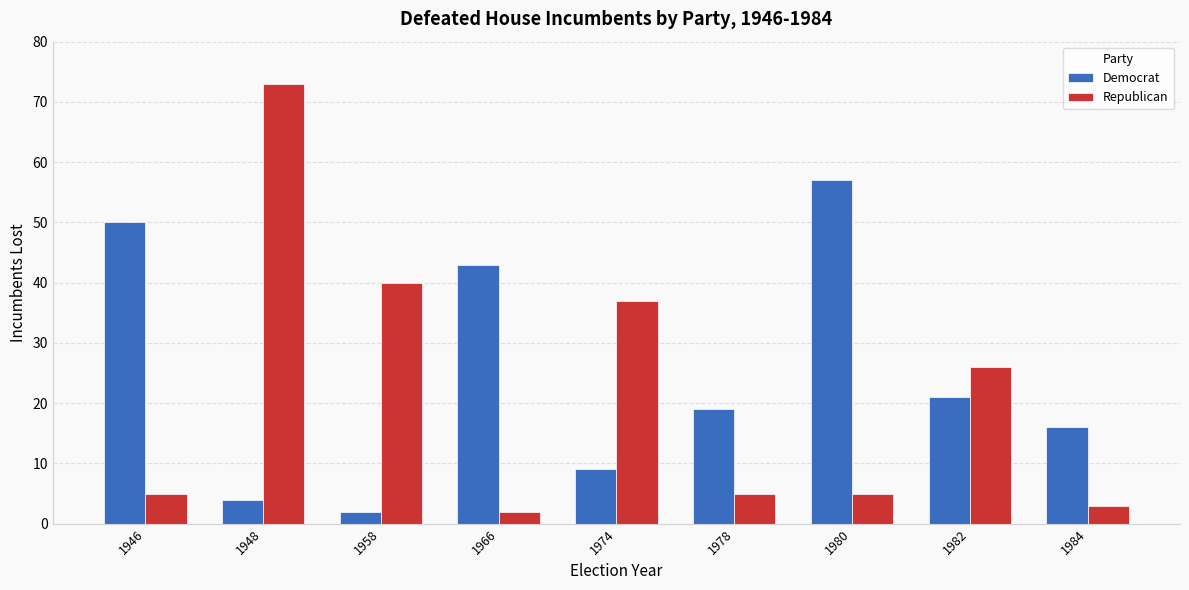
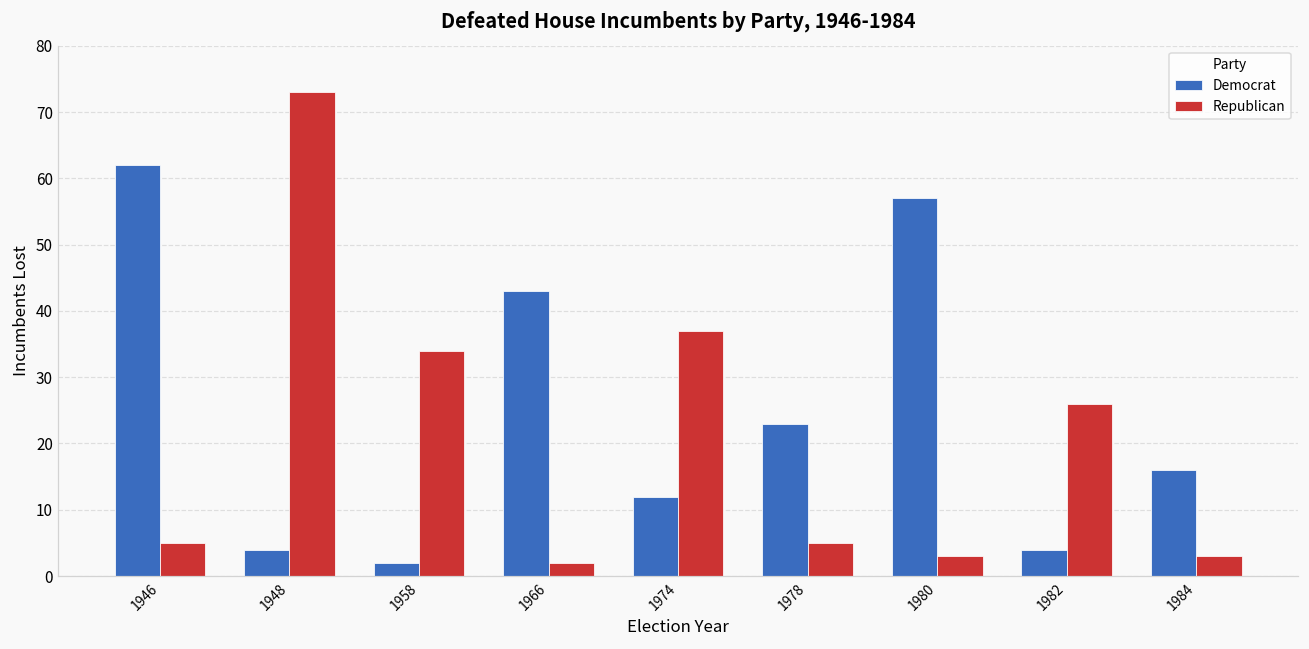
Democrat, 1946: 50 -> 62
Republican, 1958: 40 -> 34
Democrat, 1974: 9 -> 12
Democrat, 1978: 19 -> 23
Republican, 1980: 5 -> 3
Democrat, 1982: 21 -> 4
